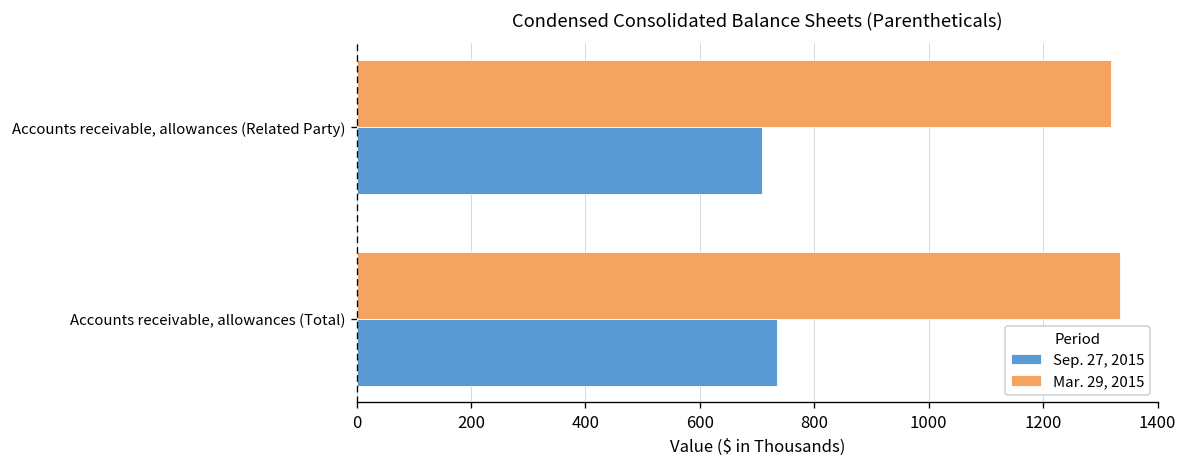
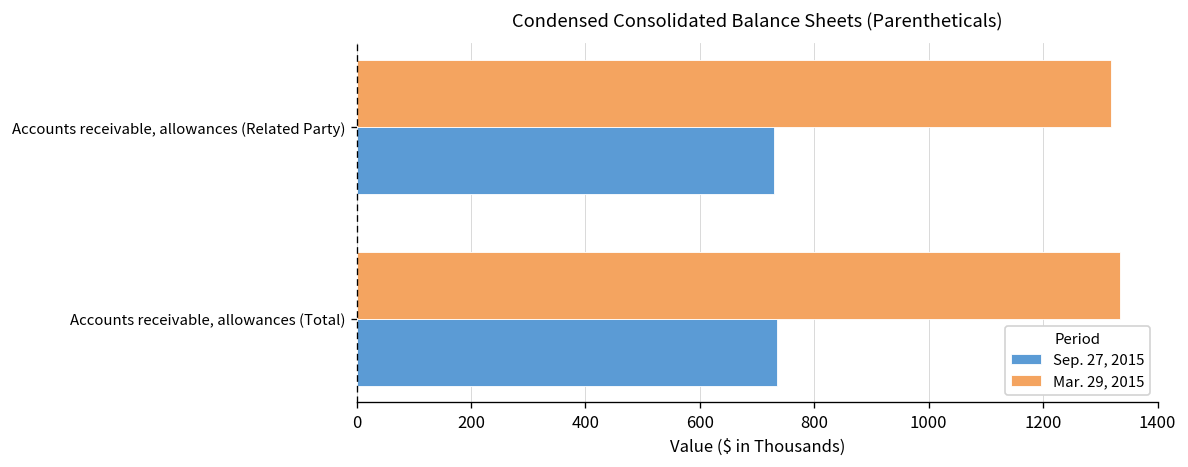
Sep. 27, 2015, Accounts receivable, allowances (Related Party): 710 -> 730
